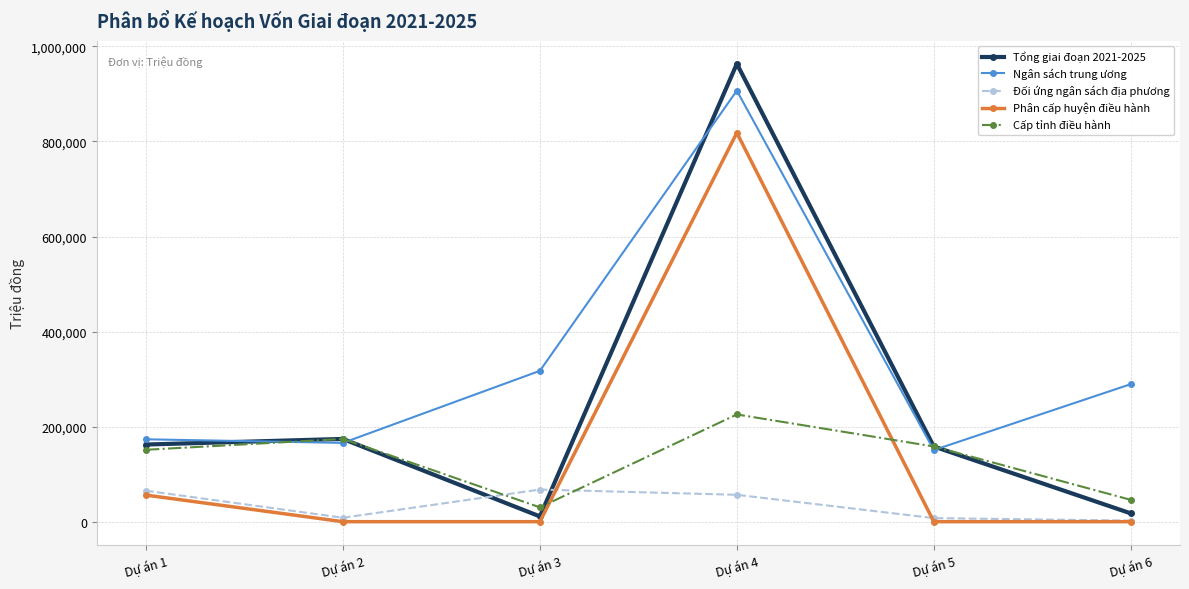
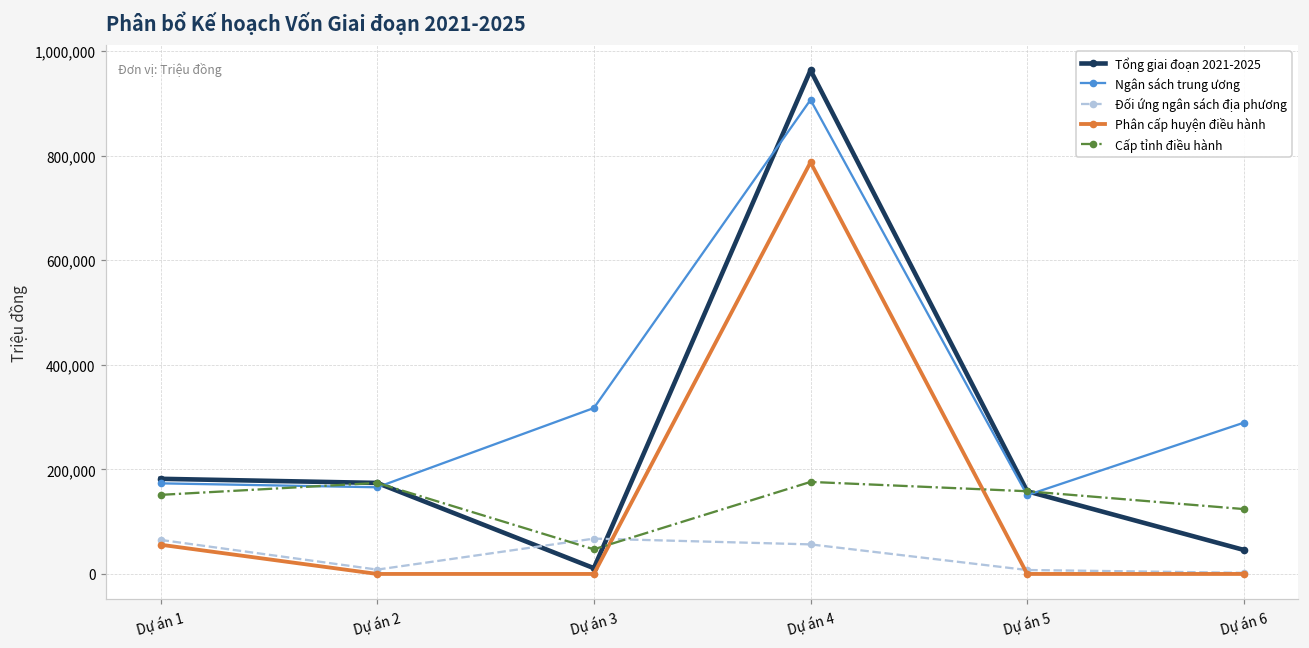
Tổng giai đoạn 2021-2025, Dự án 1: 160,000 -> 180,000
Cấp tỉnh điều hành, Dự án 3: 30,000 -> 50,000
Phân cấp huyện điều hành, Dự án 4: 820,000 -> 790,000
Cấp tỉnh điều hành, Dự án 4: 230,000 -> 180,000
Tổng giai đoạn 2021-2025, Dự án 6: 20,000 -> 50,000
Cấp tỉnh điều hành, Dự án 6: 50,000 -> 120,000
